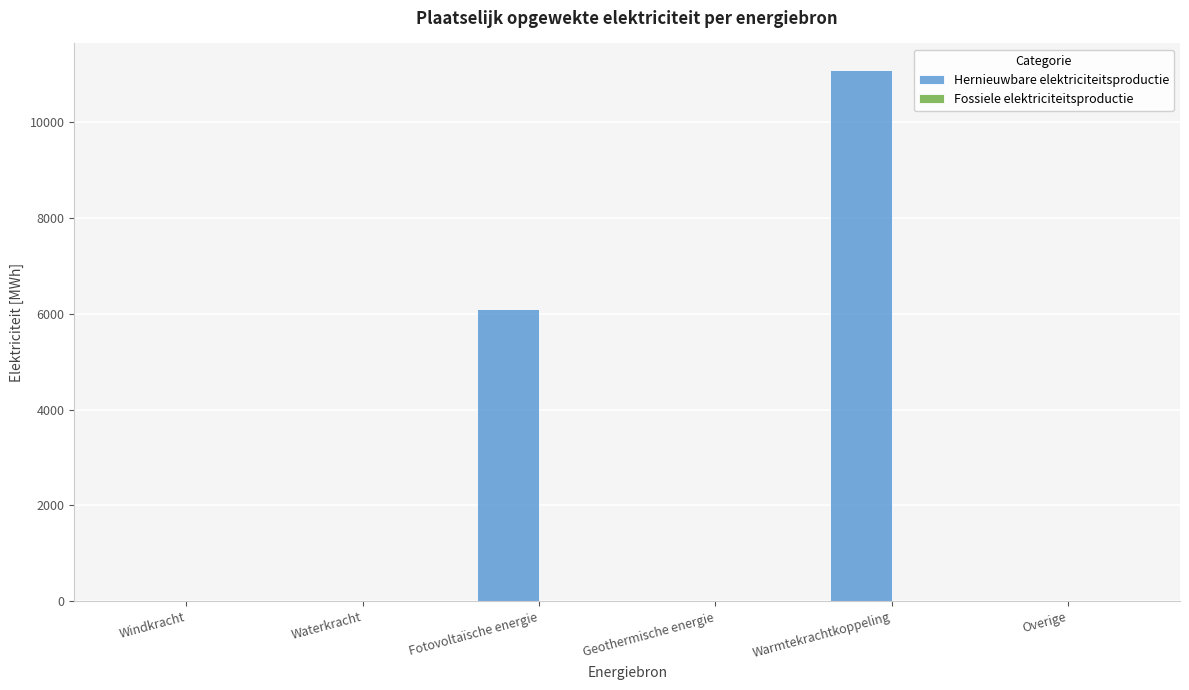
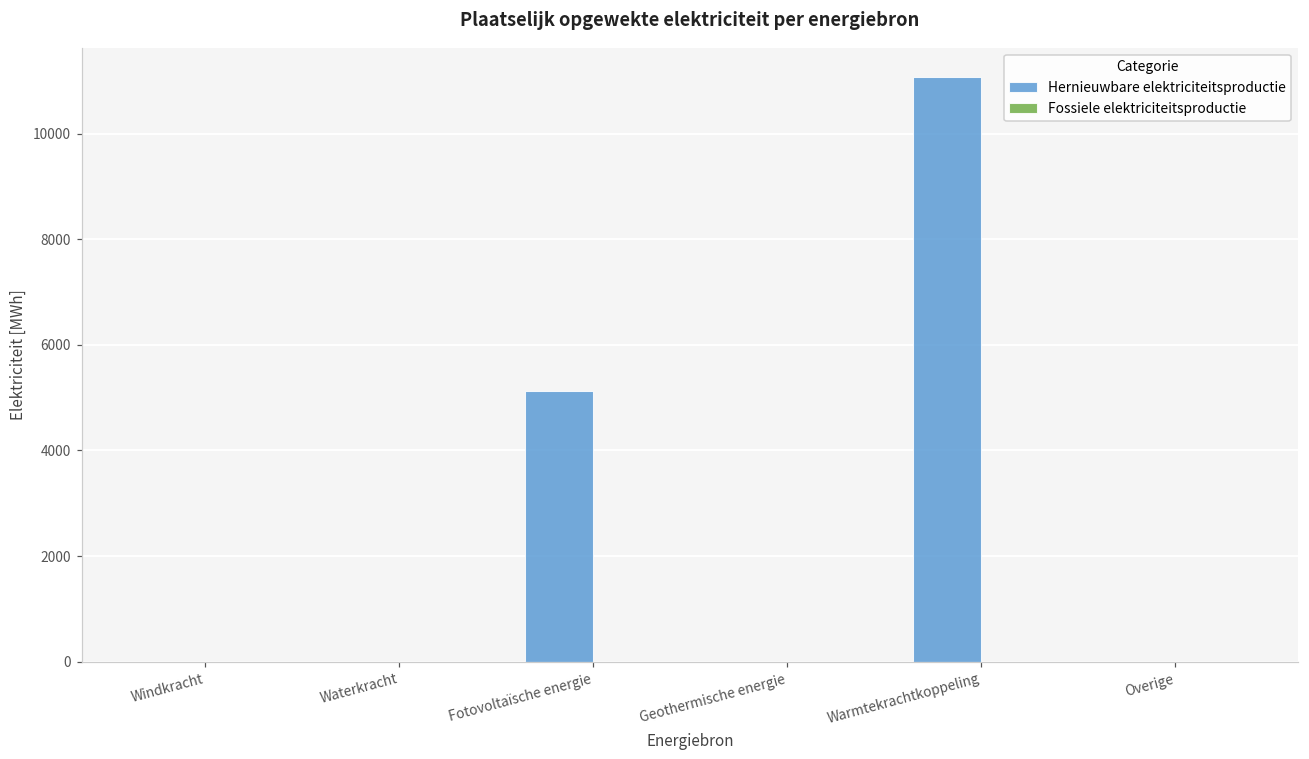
Hernieuwbare elektriciteitsproductie, Fotovoltaïsche energie: 6100 -> 5100
